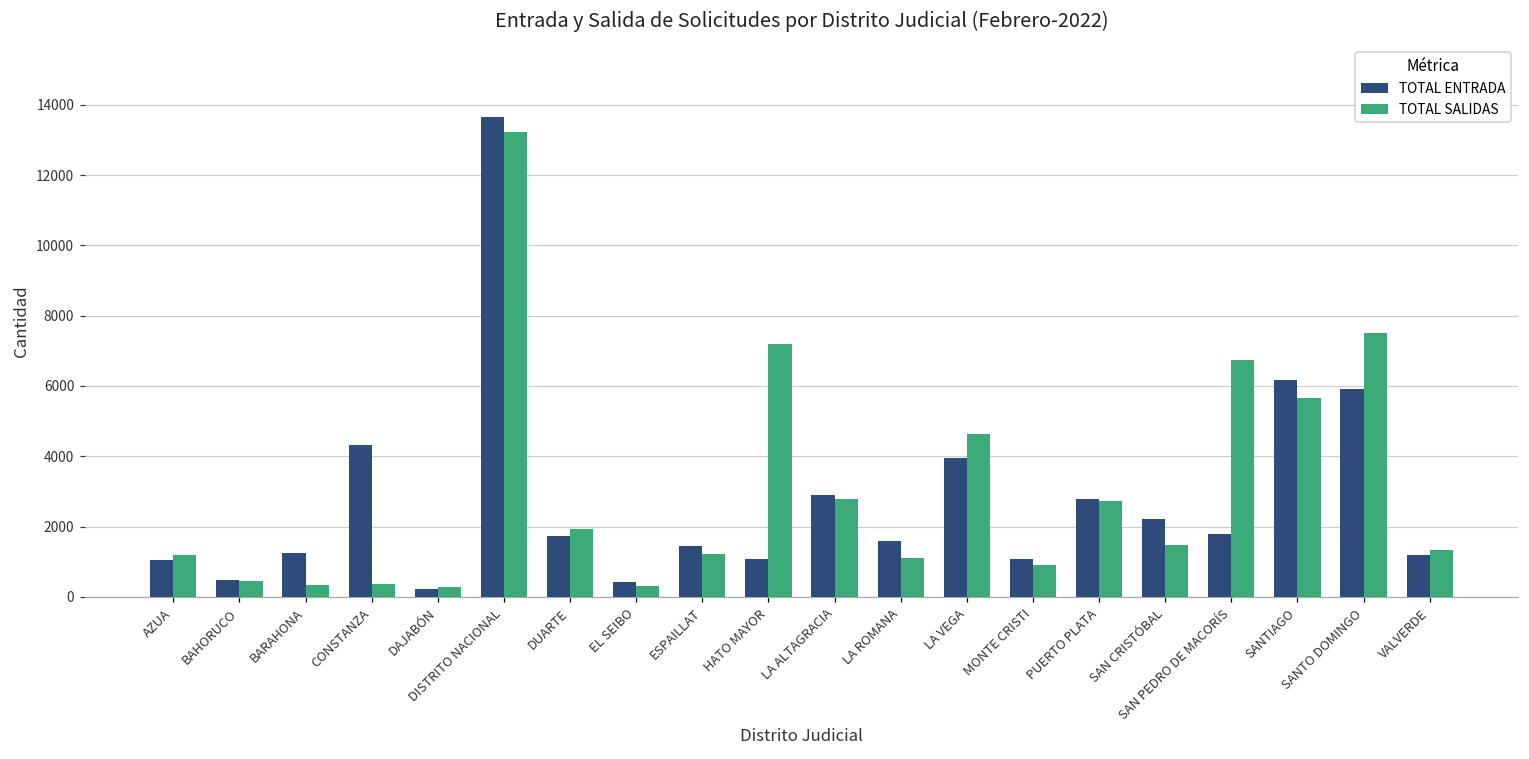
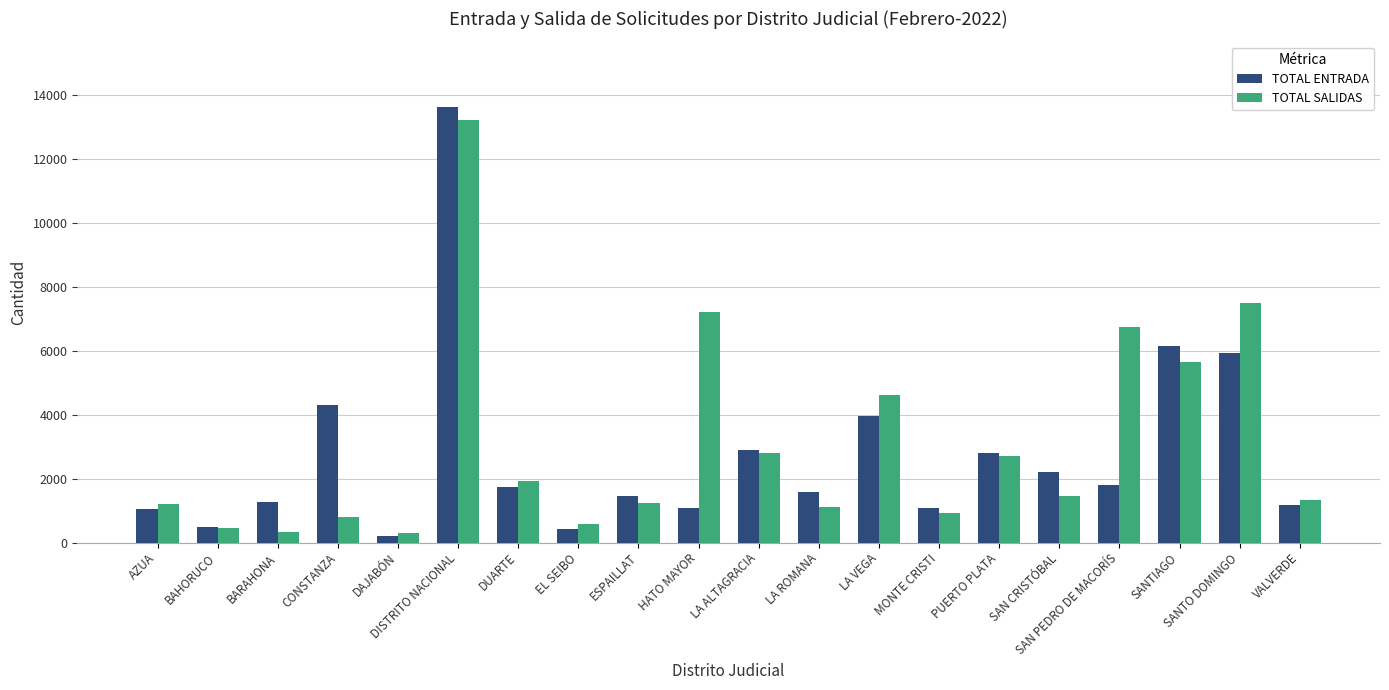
TOTAL SALIDAS, CONSTANZA: 400 -> 800
TOTAL SALIDAS, EL SEIBO: 300 -> 600
